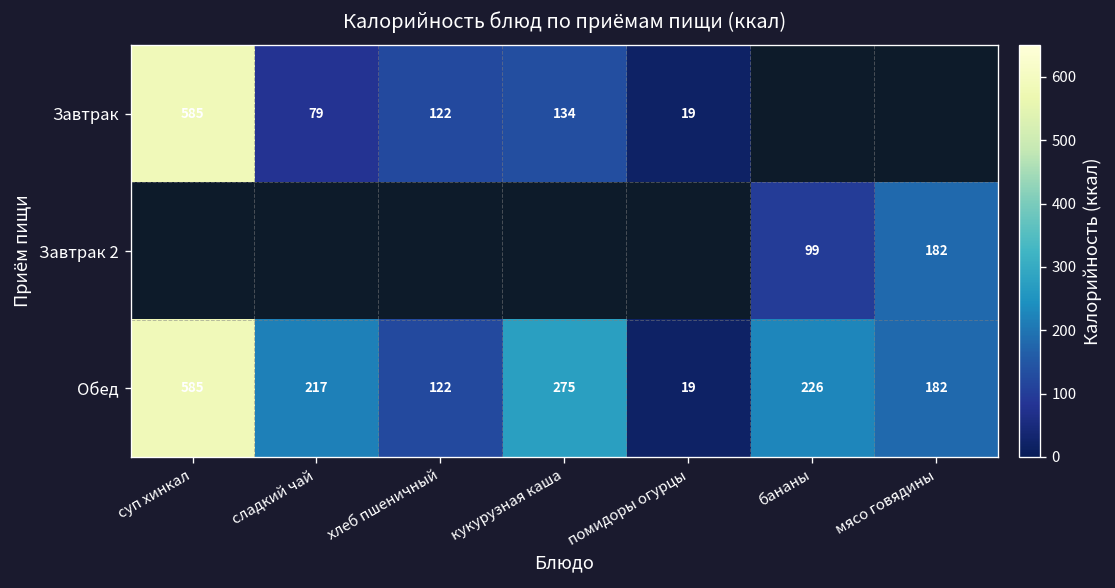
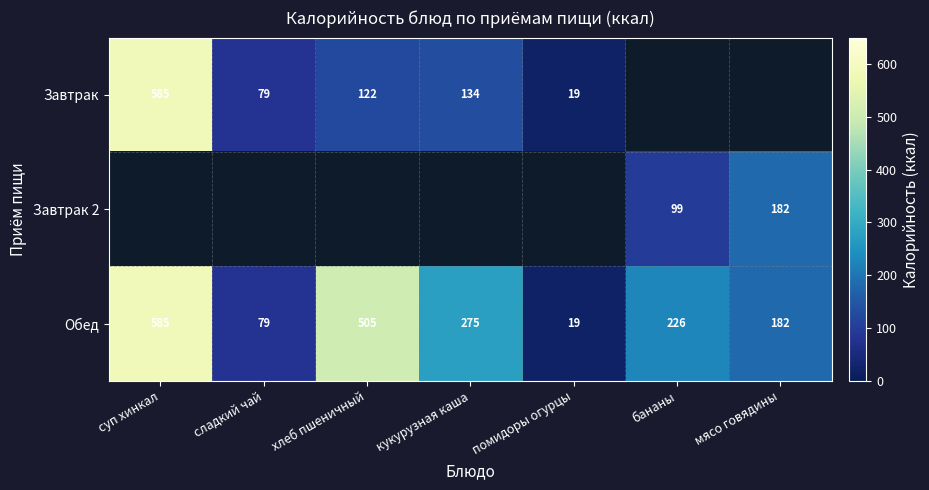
Обед, сладкий чай: 217 -> 79
Обед, хлеб пшеничный: 122 -> 505
